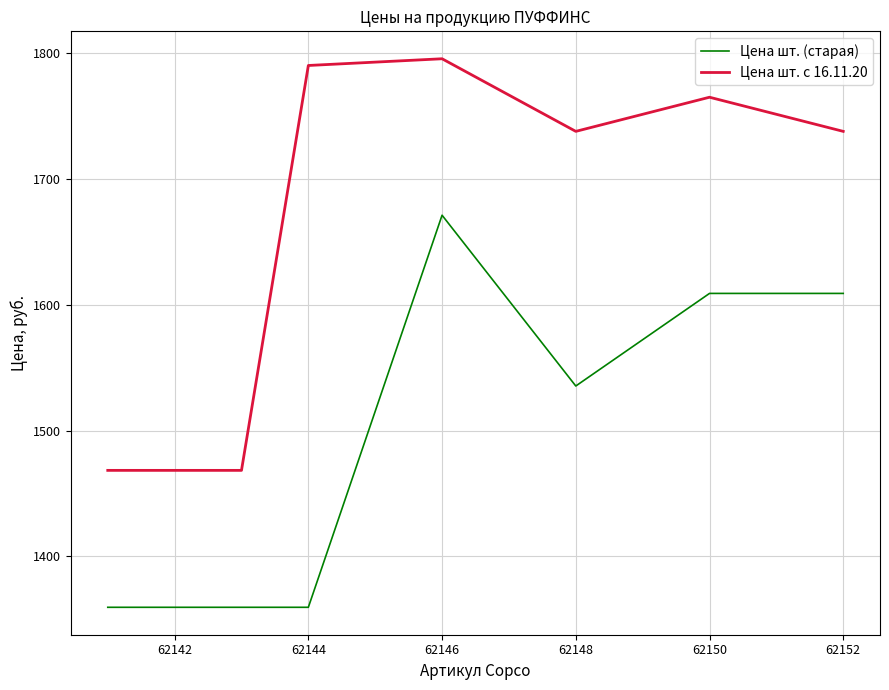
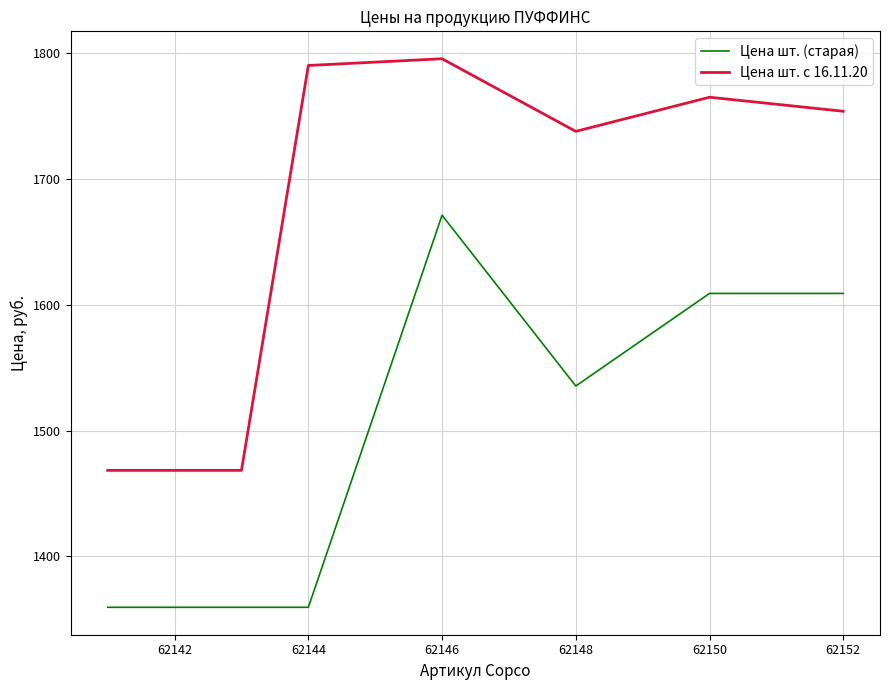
Цена шт. с 16.11.20, 62152: 1738 -> 1754
